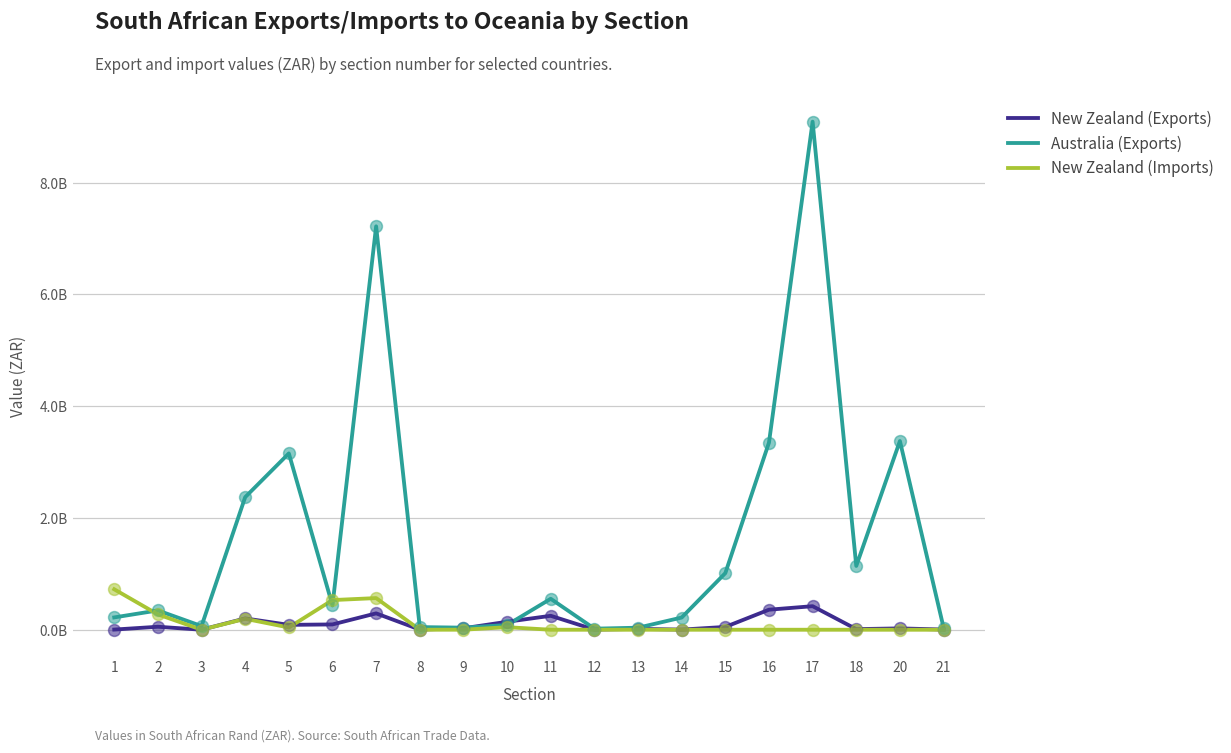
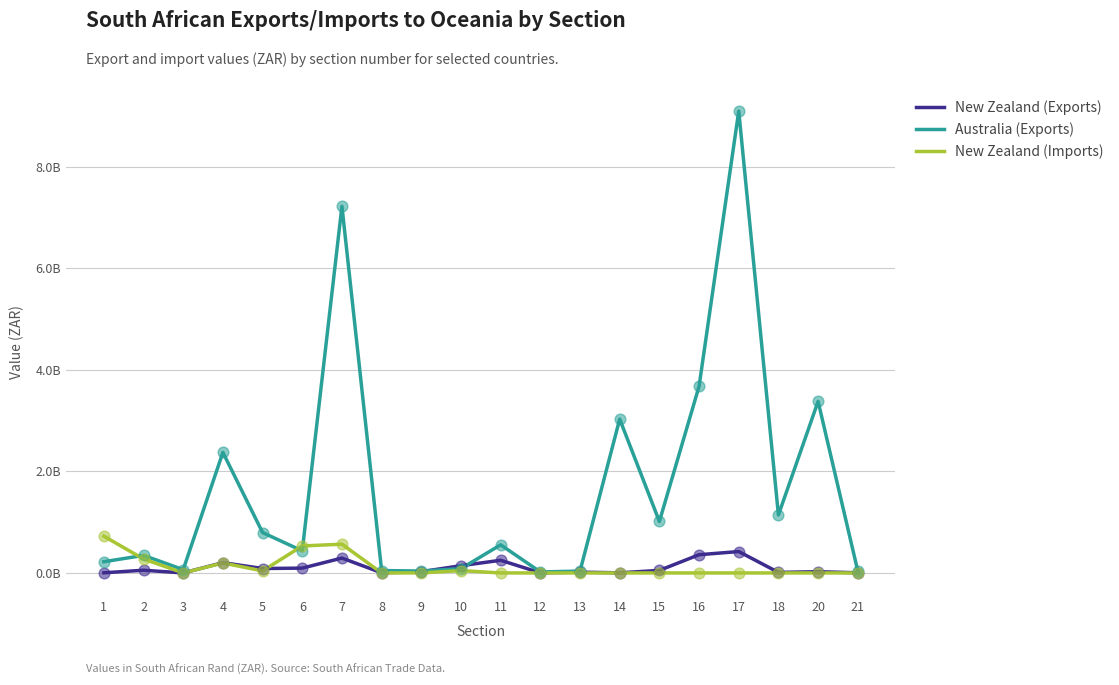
Australia (Exports), 5: 3200000000 -> 800000000
Australia (Exports), 14: 200000000 -> 3000000000
Australia (Exports), 16: 3300000000 -> 3700000000
